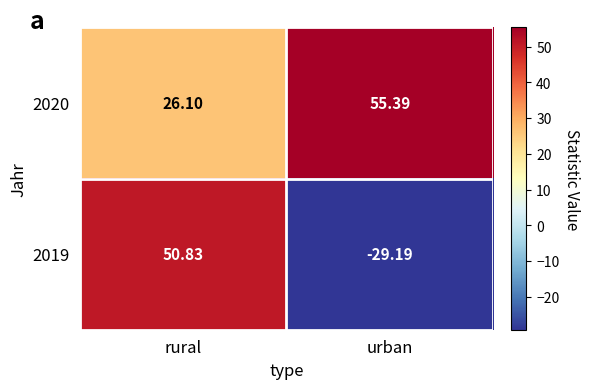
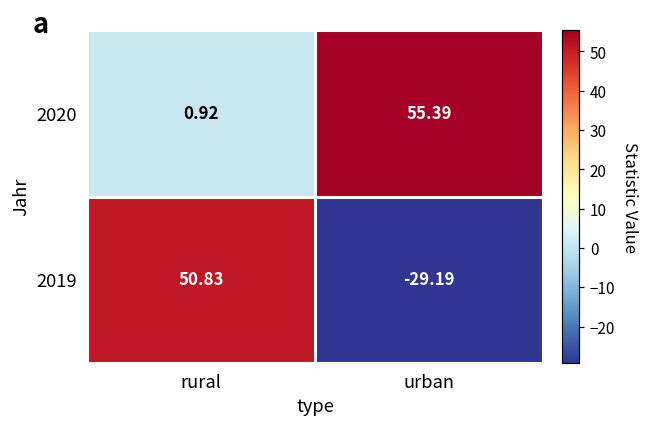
2020, rural: 26.10 -> 0.92
